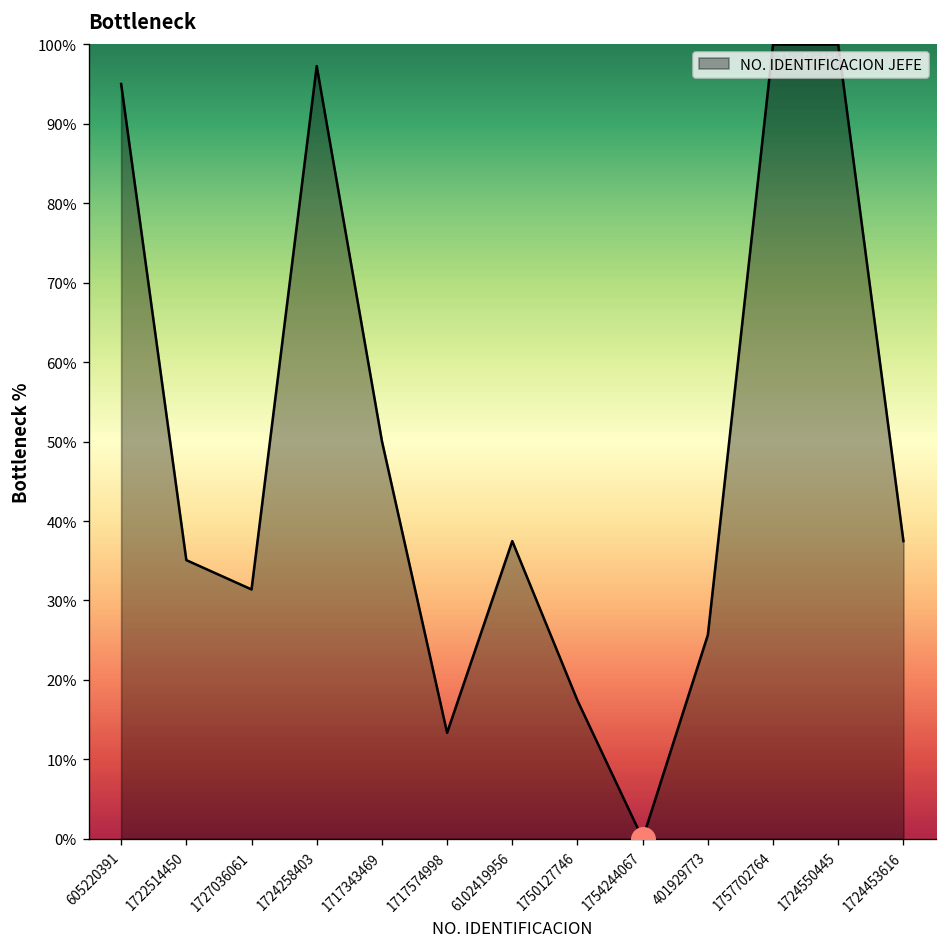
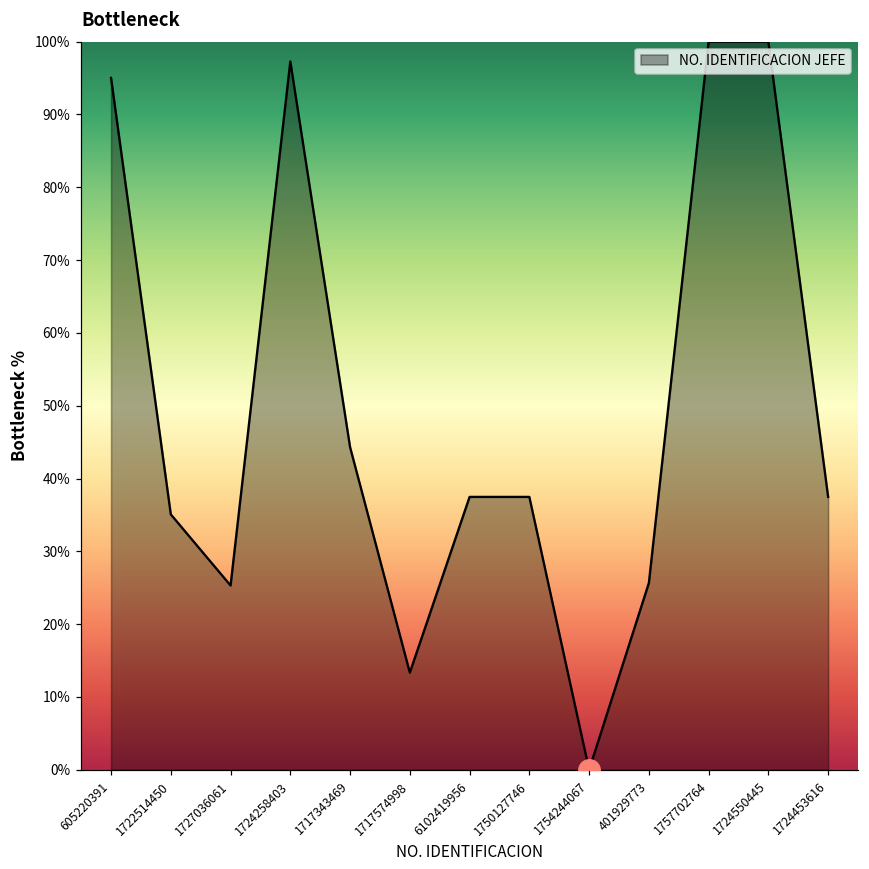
NO. IDENTIFICACION JEFE, 1727036061: 31% -> 25%
NO. IDENTIFICACION JEFE, 1717343469: 50% -> 44%
NO. IDENTIFICACION JEFE, 1750127746: 17% -> 37%
